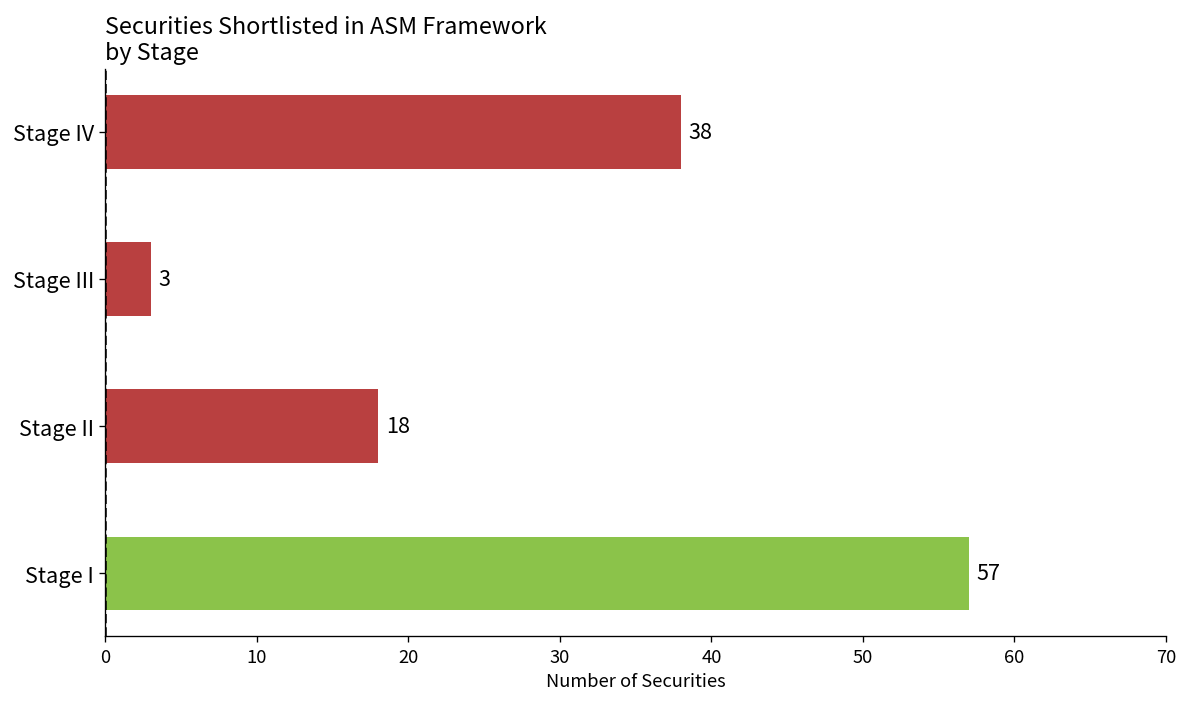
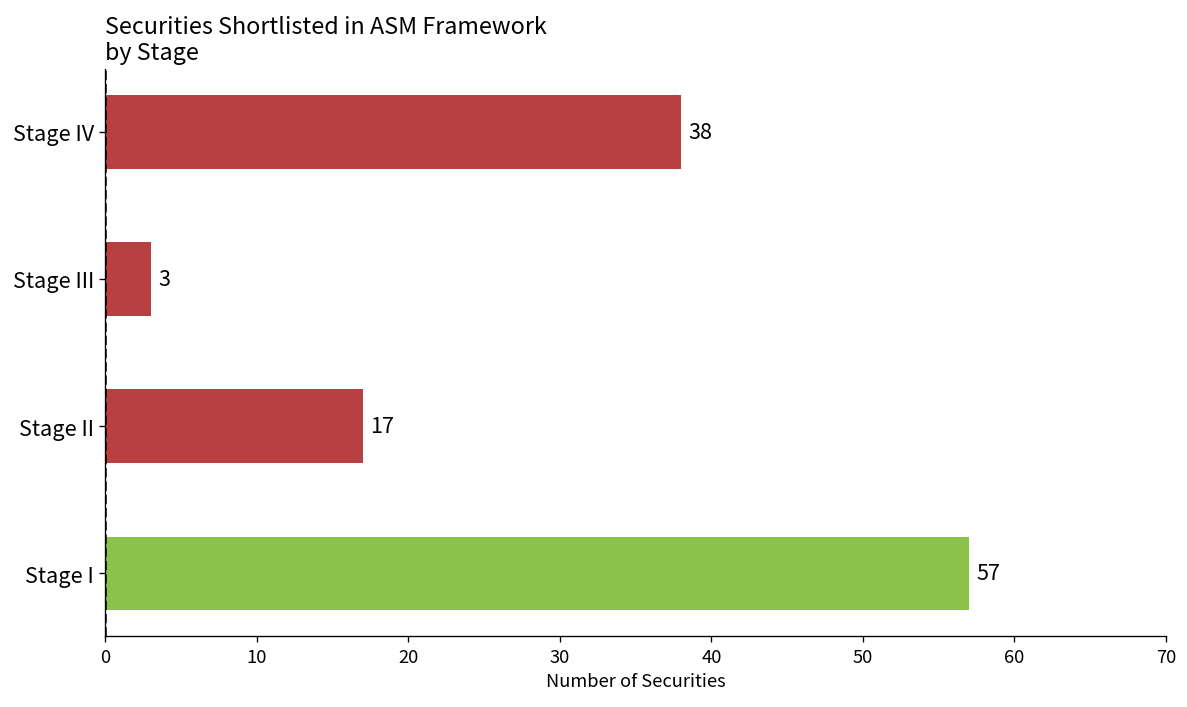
Stage II: 18 -> 17
